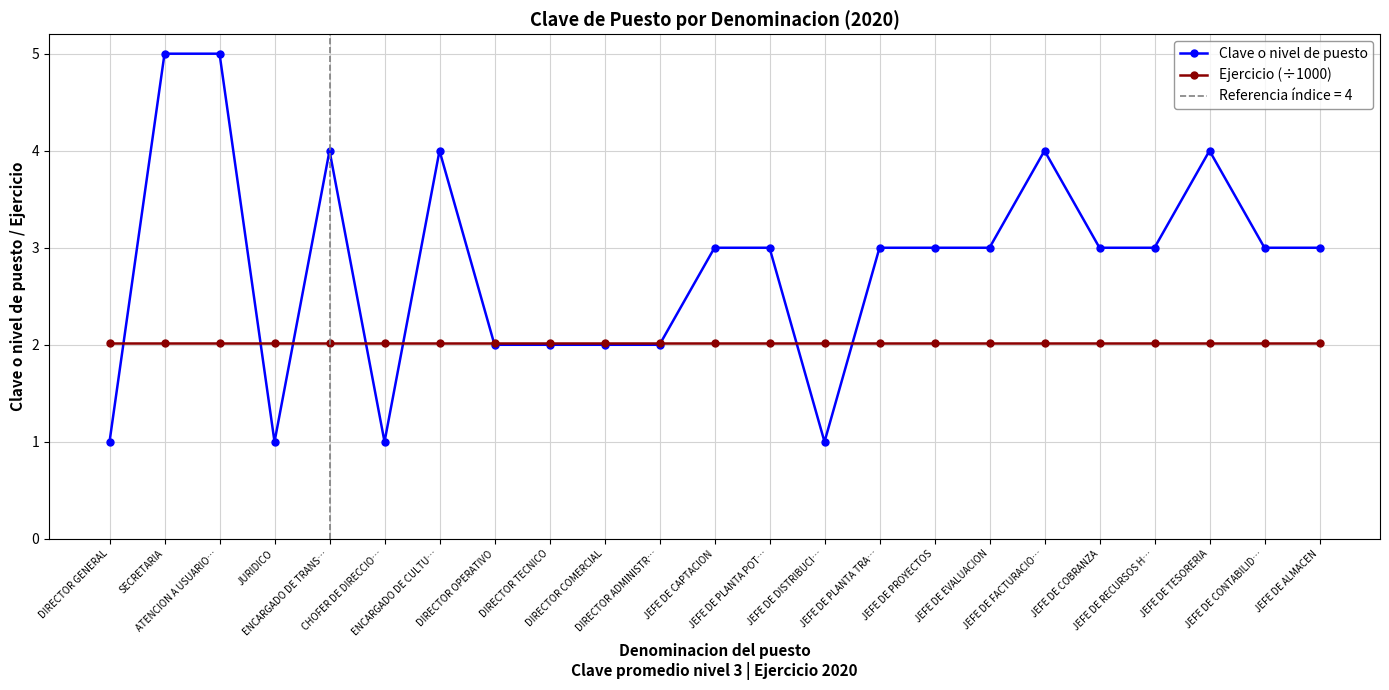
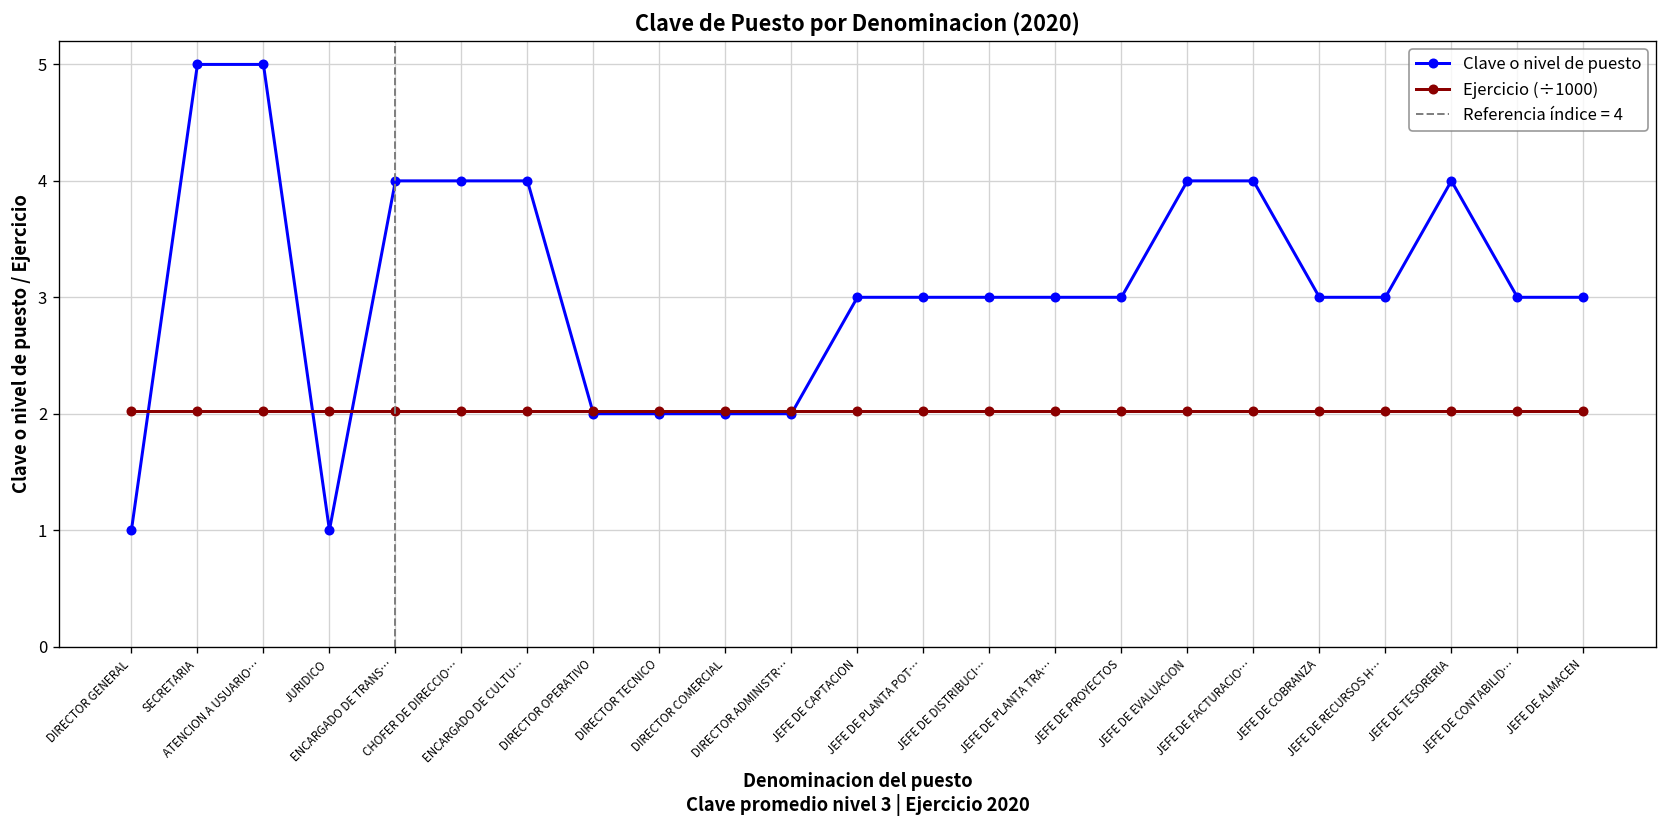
Clave o nivel de puesto, CHOFER DE DIRECCIO…: 1 -> 4
Clave o nivel de puesto, JEFE DE DISTRIBUCI…: 1 -> 3
Clave o nivel de puesto, JEFE DE EVALUACION: 3 -> 4
